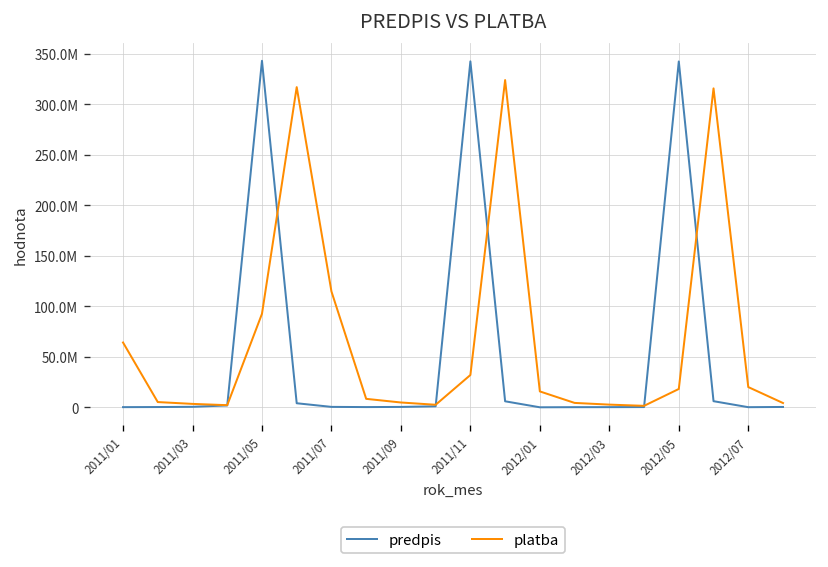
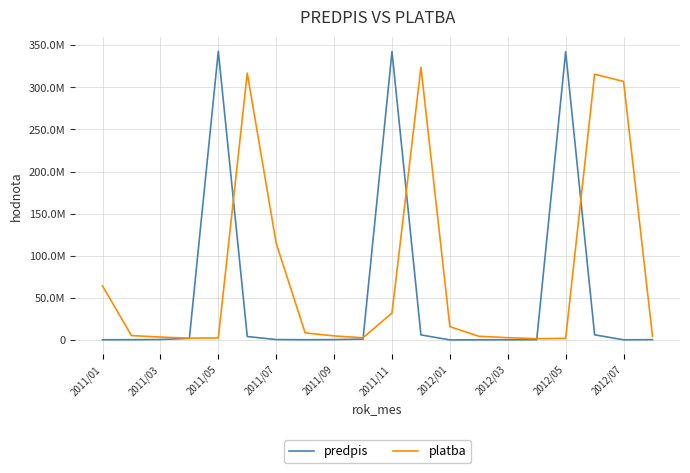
platba, 2011/05: 90000000 -> 0
platba, 2012/05: 20000000 -> 0
platba, 2012/07: 20000000 -> 310000000
